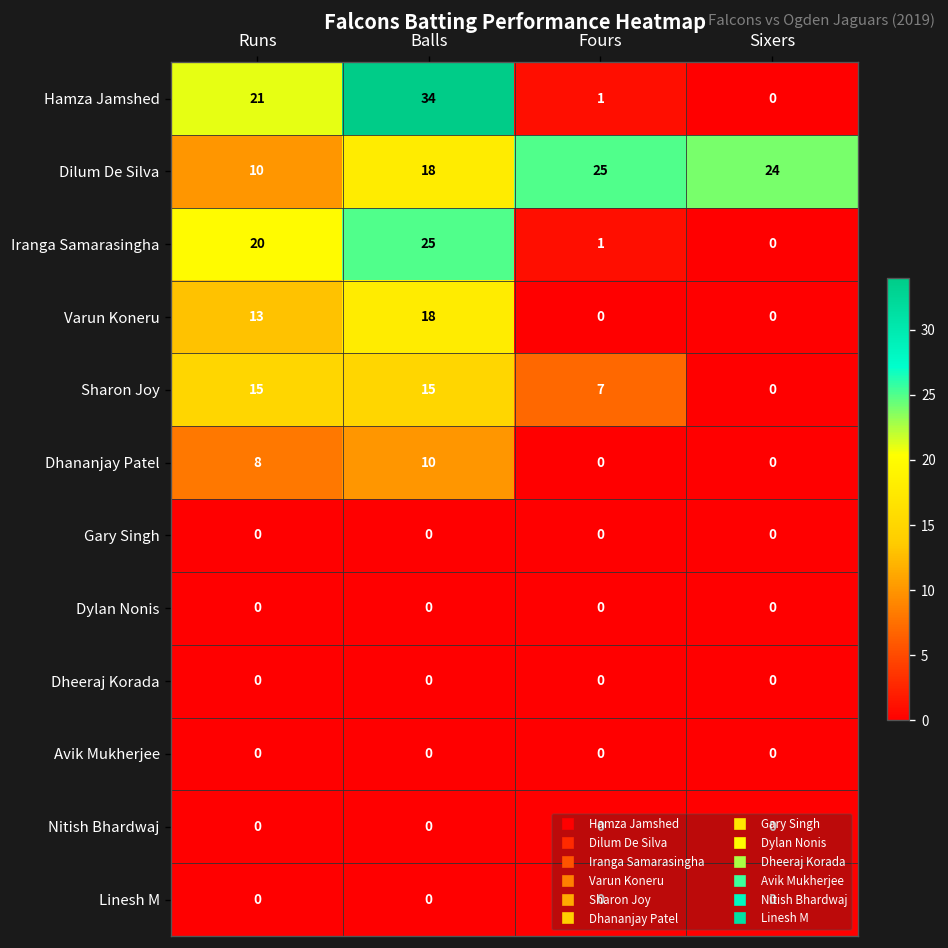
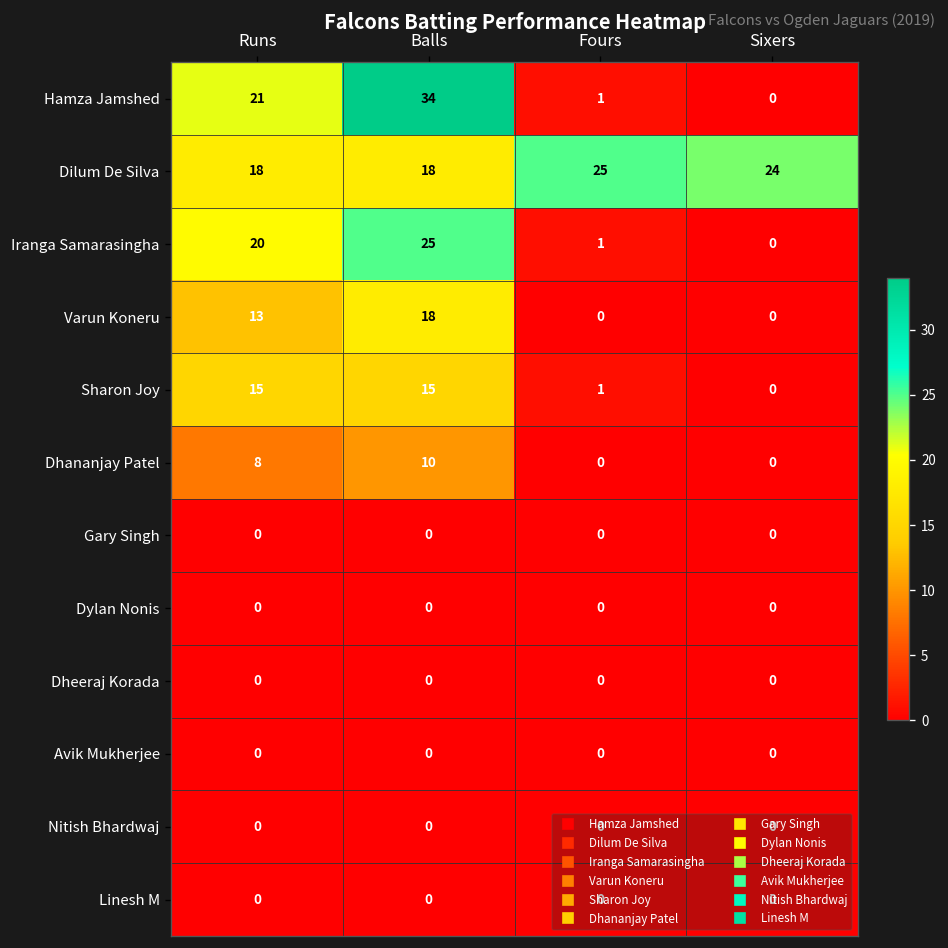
Dilum De Silva, Runs: 10 -> 18
Sharon Joy, Fours: 7 -> 1
